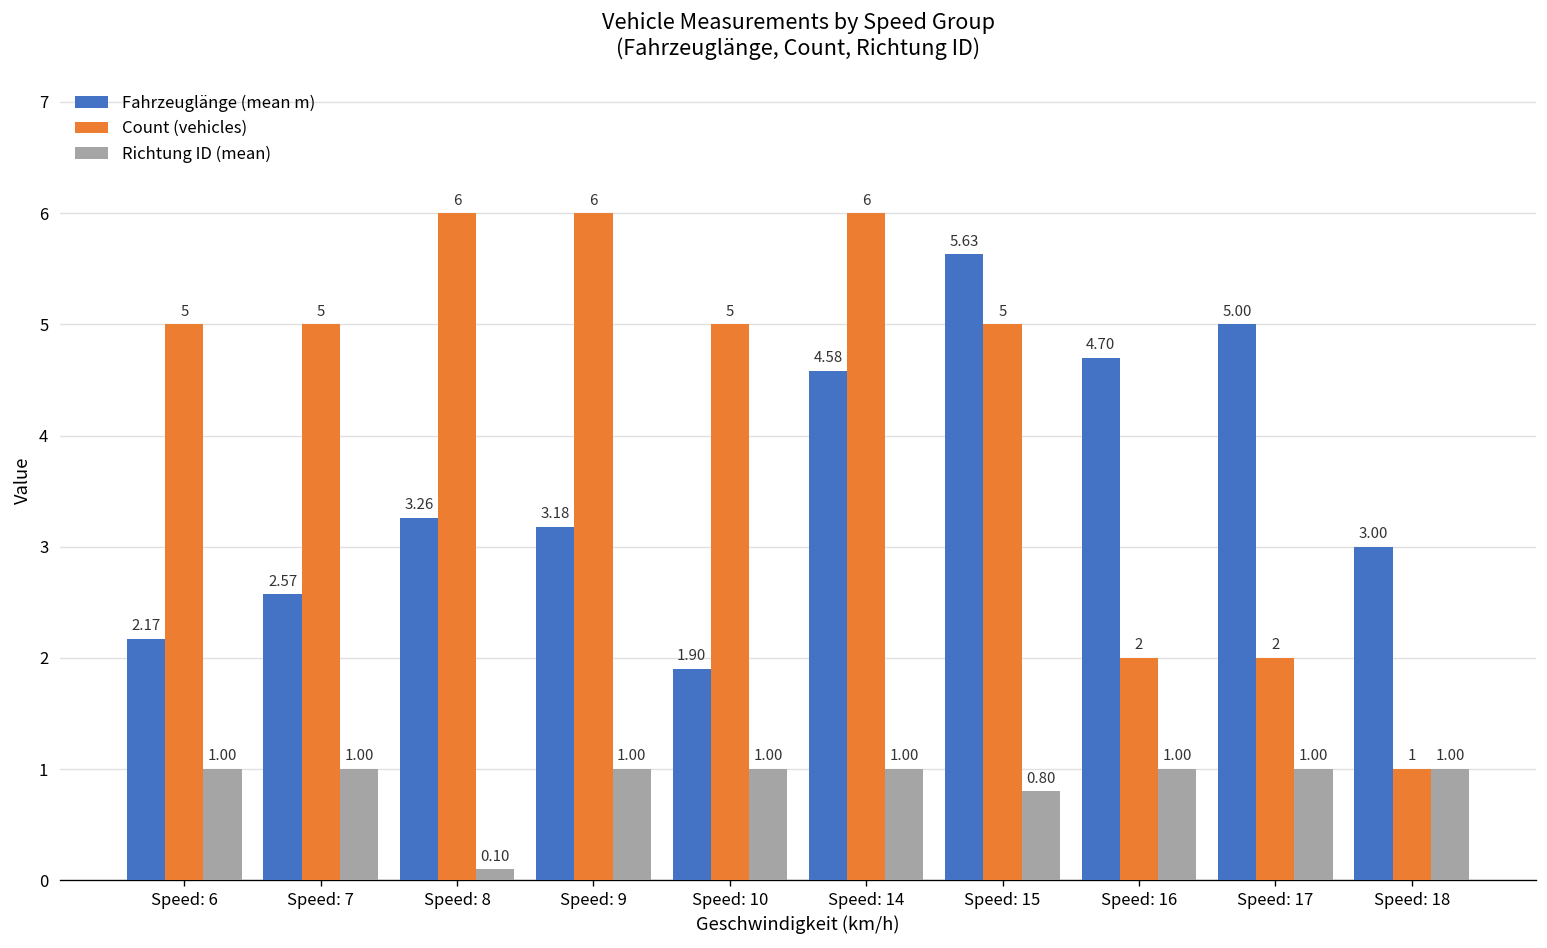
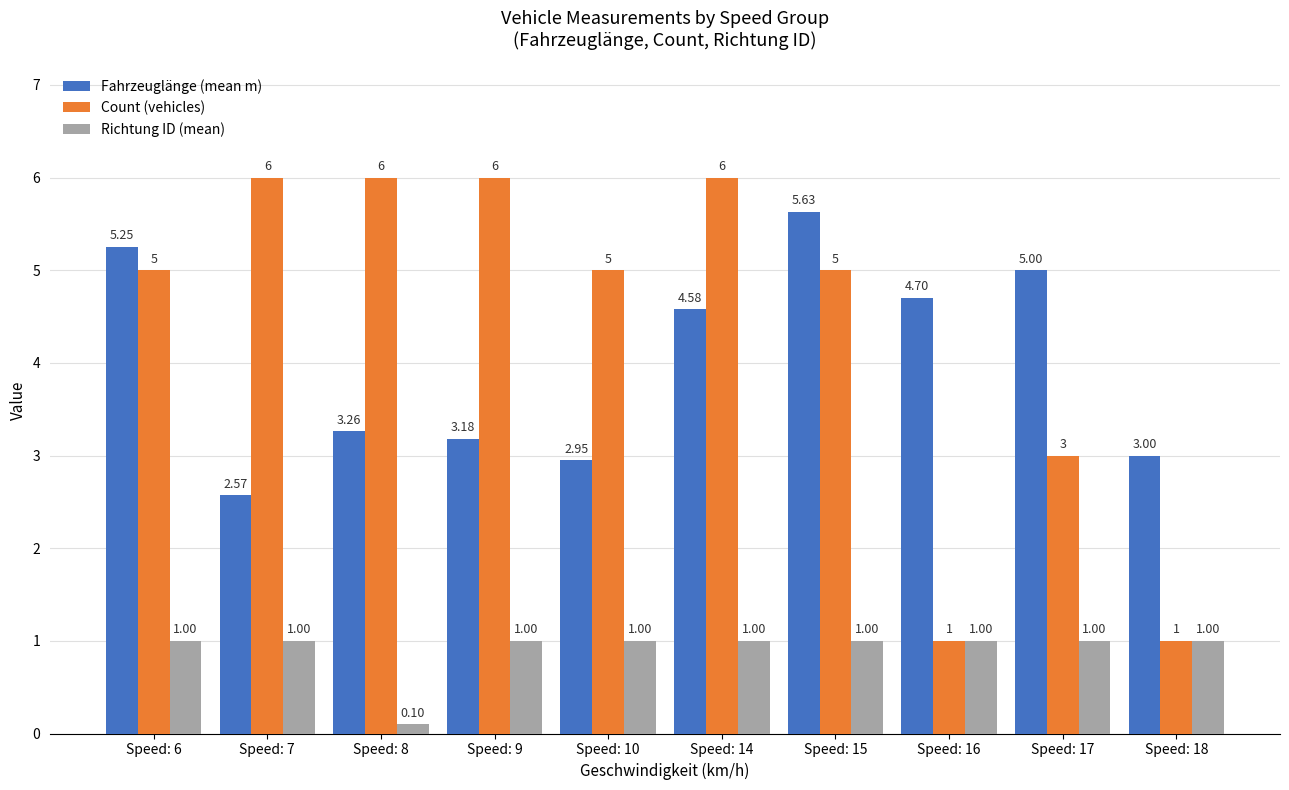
Fahrzeuglänge (mean m), Speed: 6: 2.17 -> 5.25
Count (vehicles), Speed: 7: 5 -> 6
Fahrzeuglänge (mean m), Speed: 10: 1.90 -> 2.95
Richtung ID (mean), Speed: 15: 0.80 -> 1.00
Count (vehicles), Speed: 16: 2 -> 1
Count (vehicles), Speed: 17: 2 -> 3
